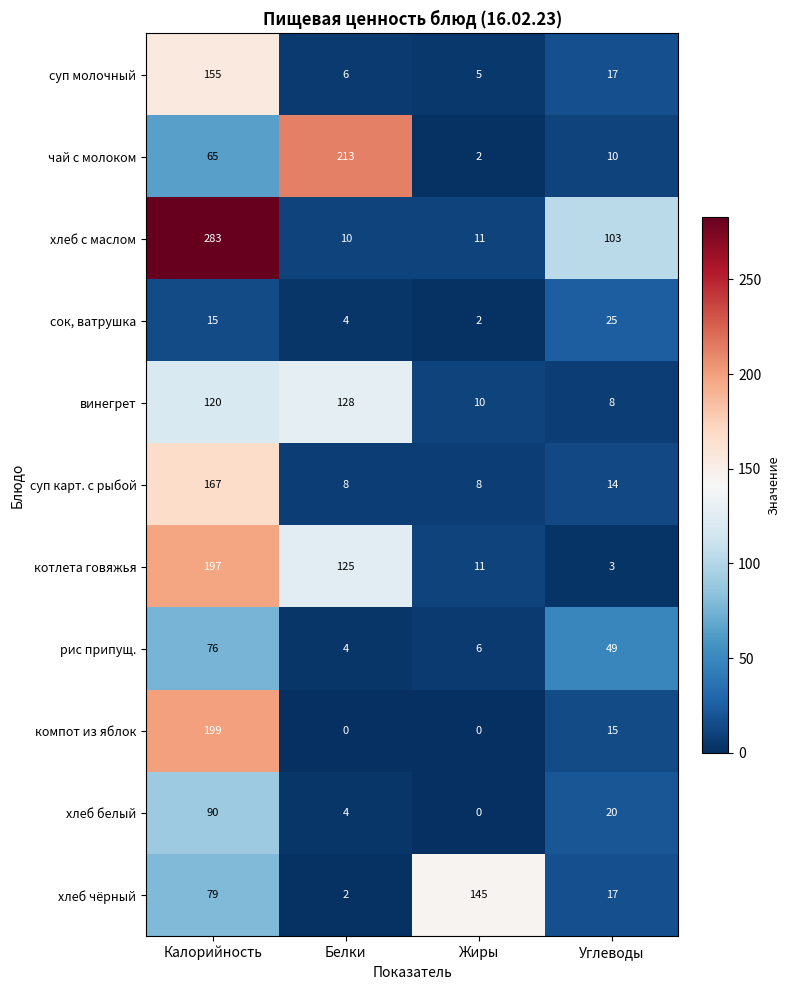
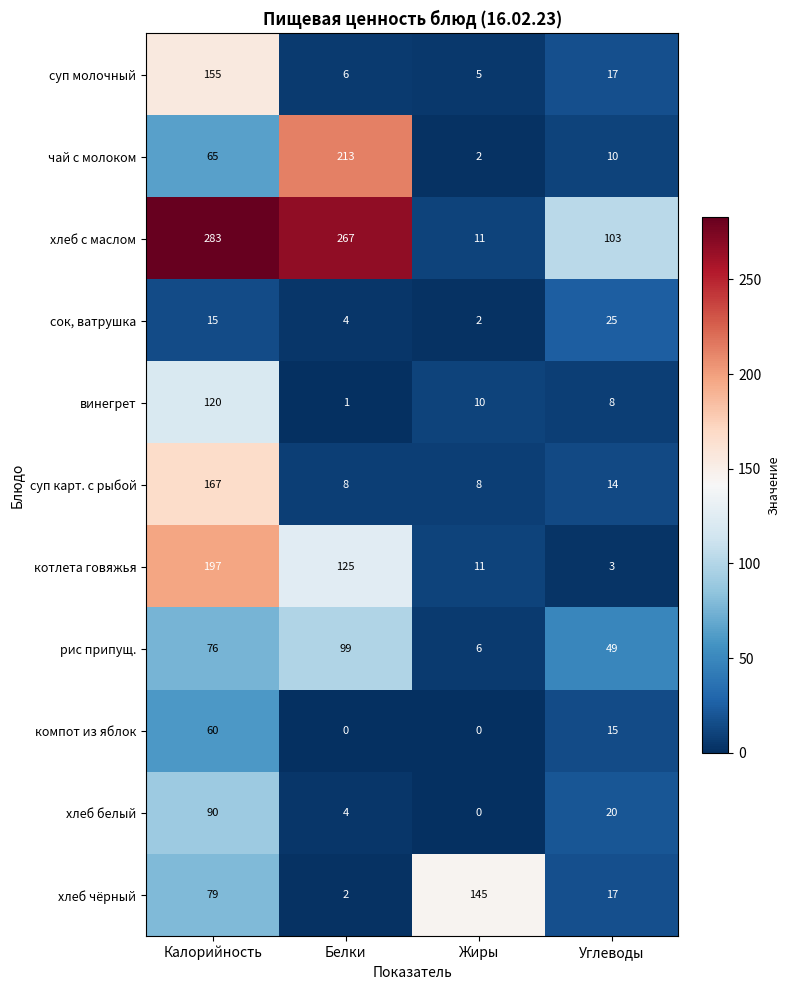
хлеб с маслом, Белки: 10 -> 267
винегрет, Белки: 128 -> 1
рис припущ., Белки: 4 -> 99
компот из яблок, Калорийность: 199 -> 60
